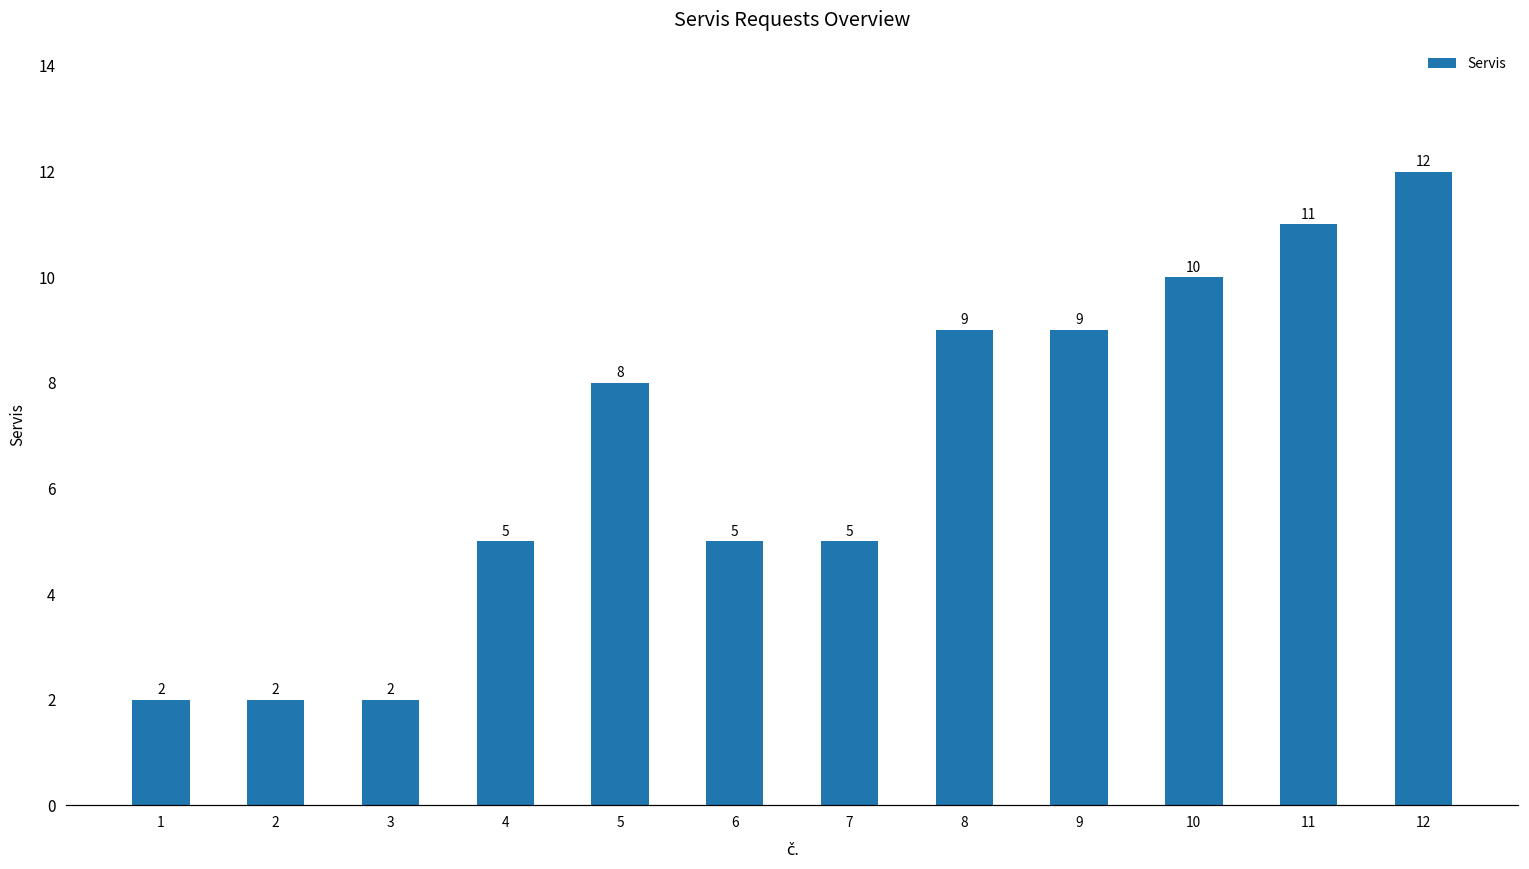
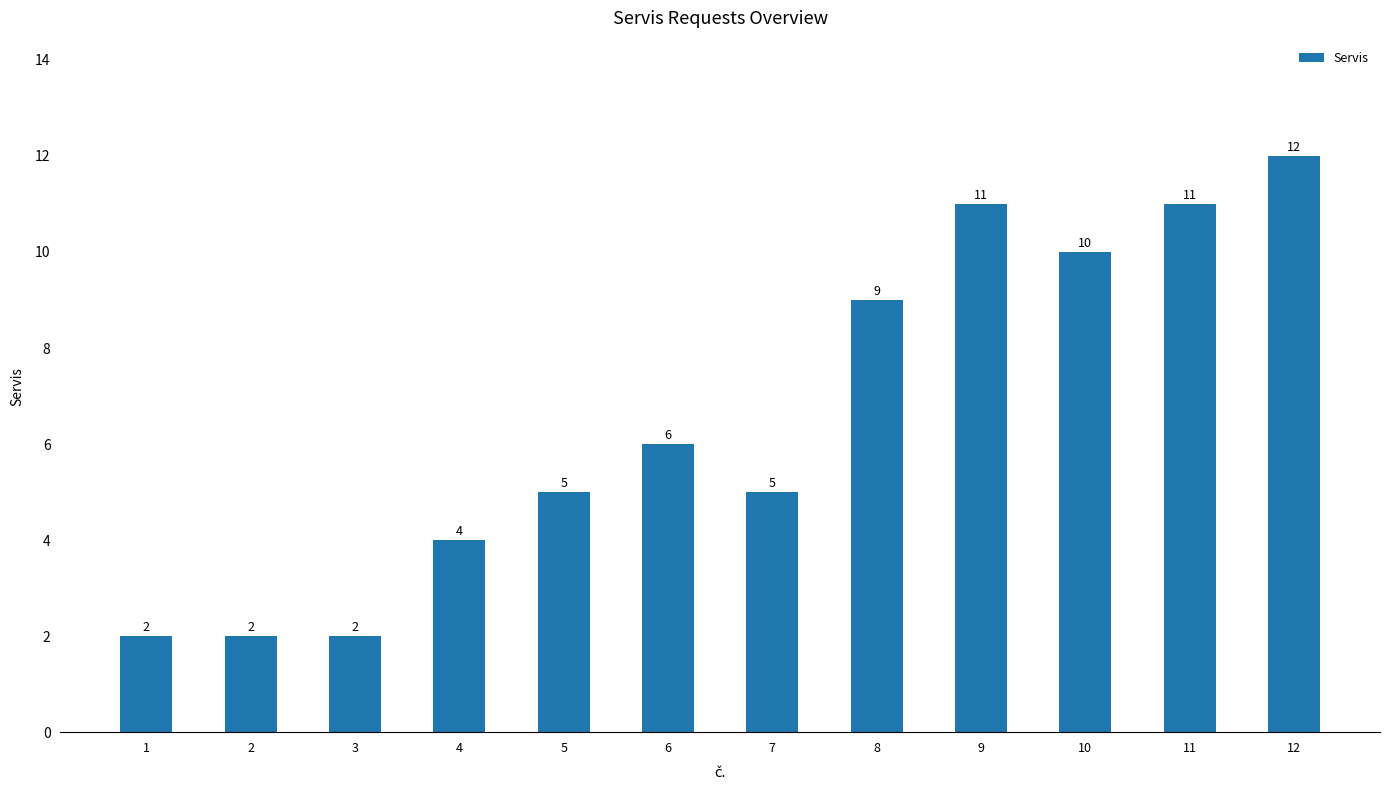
4: 5 -> 4
5: 8 -> 5
6: 5 -> 6
9: 9 -> 11
